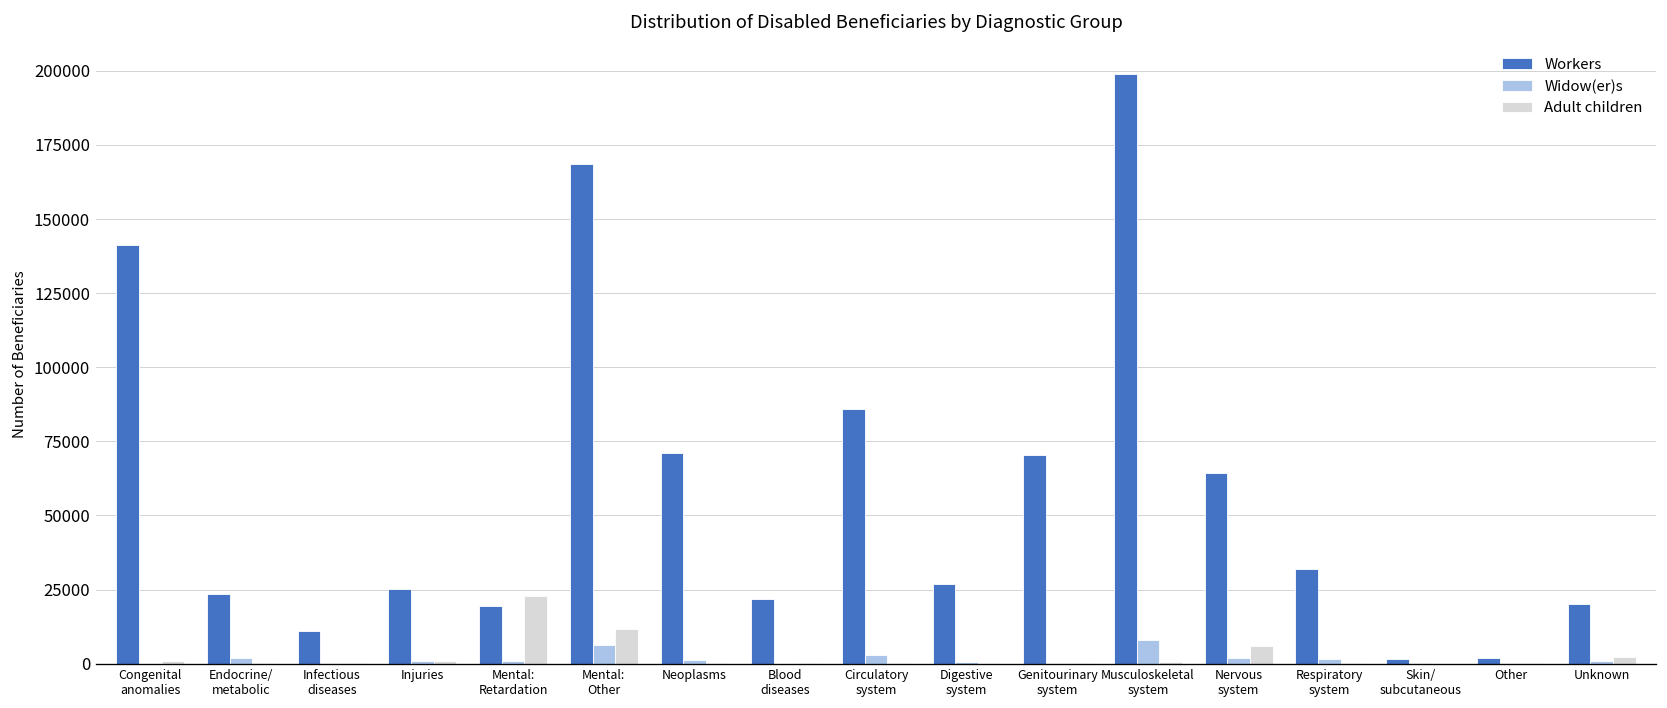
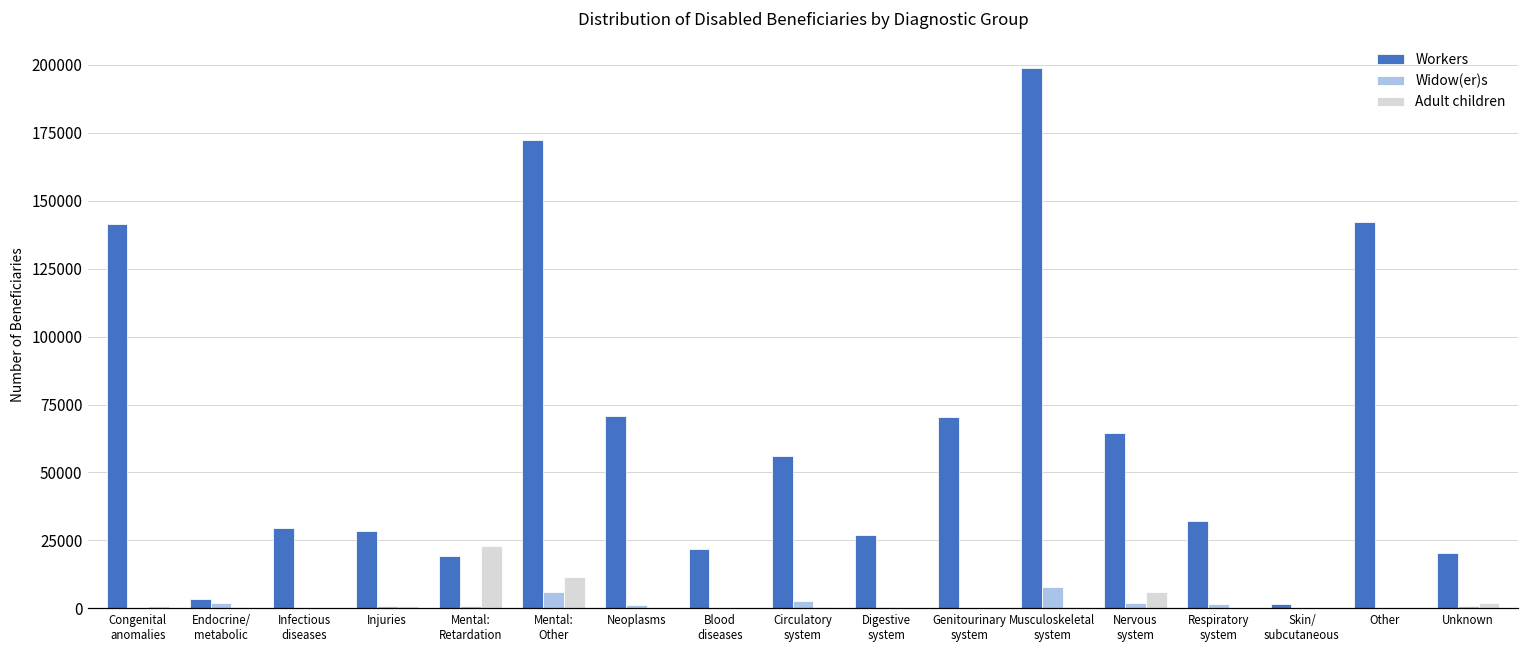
Workers, Endocrine/ metabolic: 23000 -> 3000
Workers, Infectious diseases: 11000 -> 30000
Workers, Injuries: 25000 -> 29000
Workers, Mental: Other: 169000 -> 172000
Workers, Circulatory system: 86000 -> 56000
Workers, Other: 2000 -> 142000
